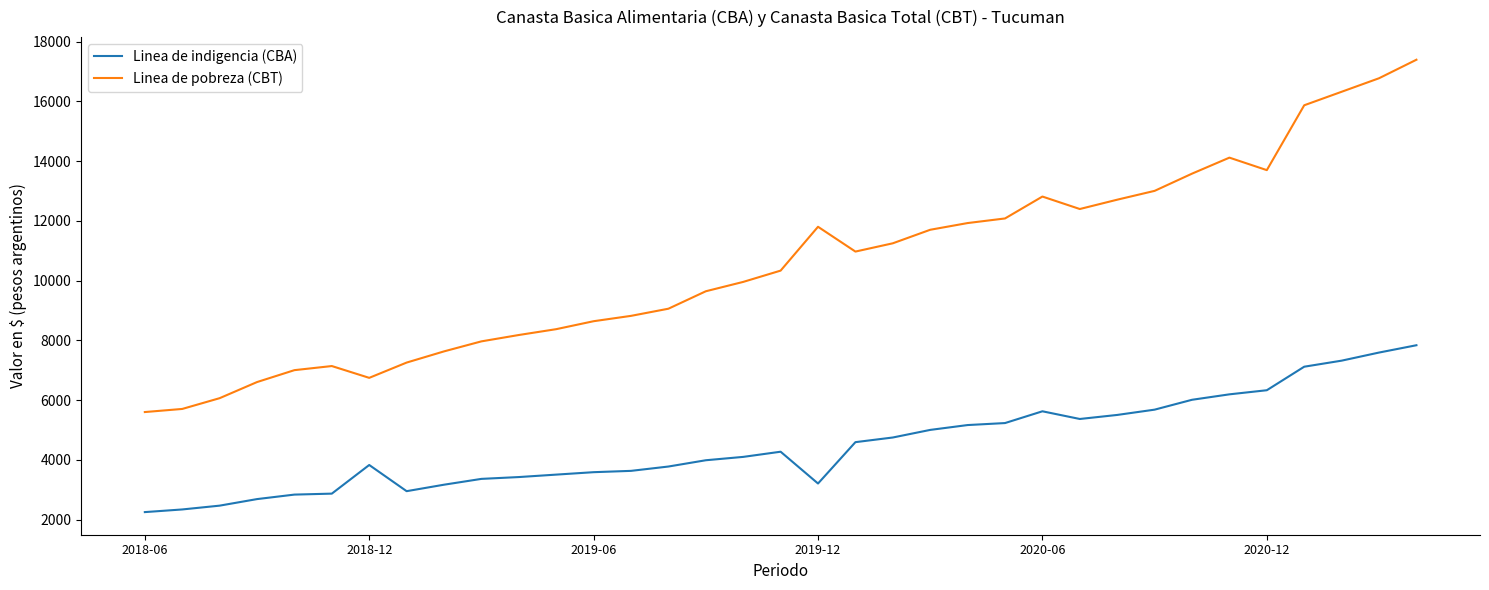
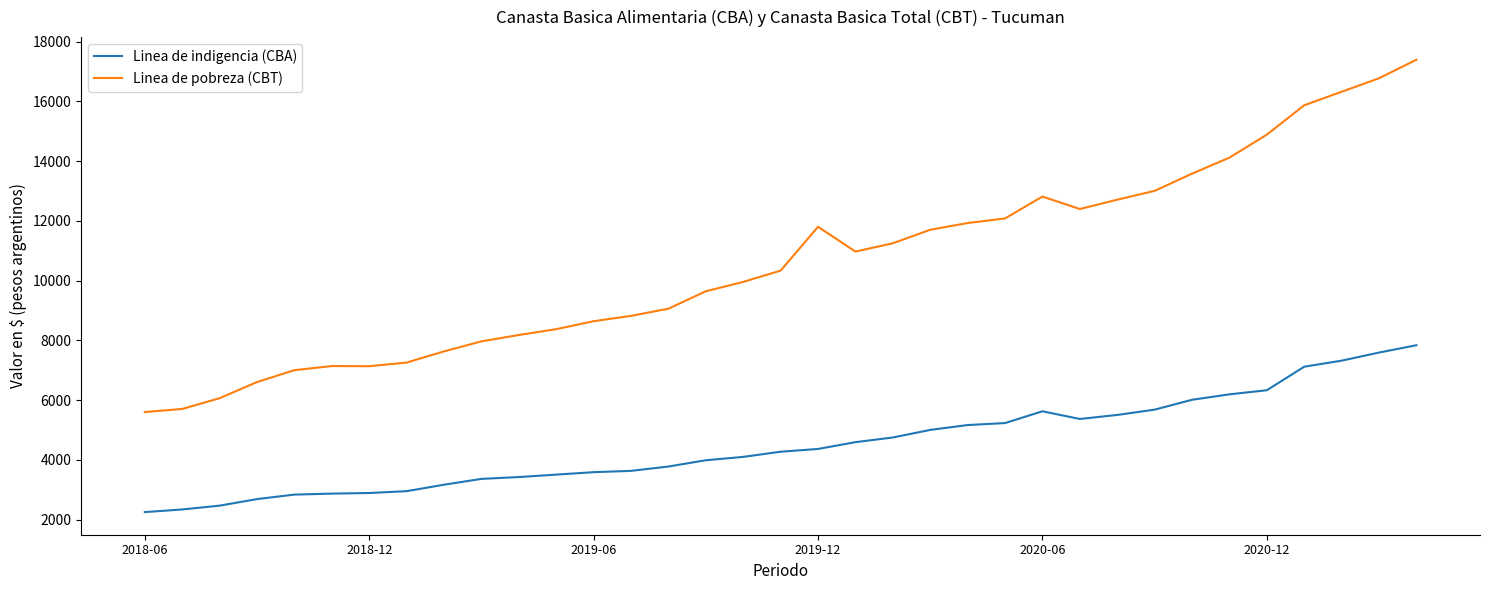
Linea de indigencia (CBA), 2018-12: 3800 -> 2900
Linea de pobreza (CBT), 2018-12: 6700 -> 7100
Linea de indigencia (CBA), 2019-12: 3200 -> 4400
Linea de pobreza (CBT), 2020-12: 13700 -> 14900
